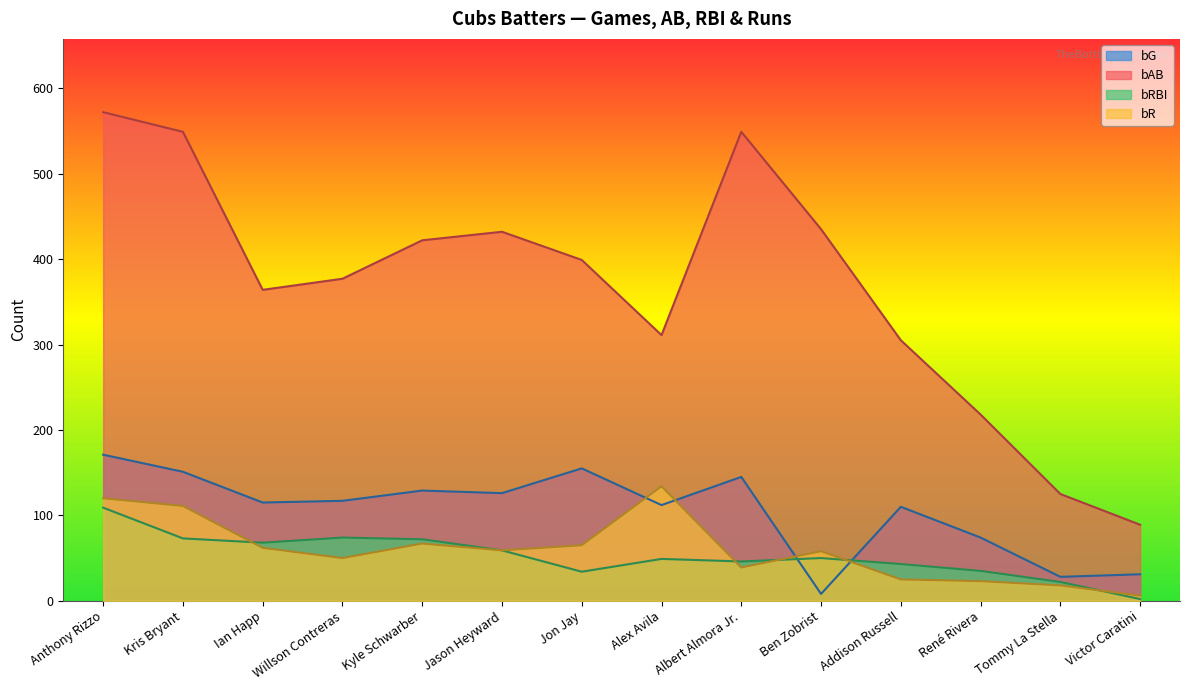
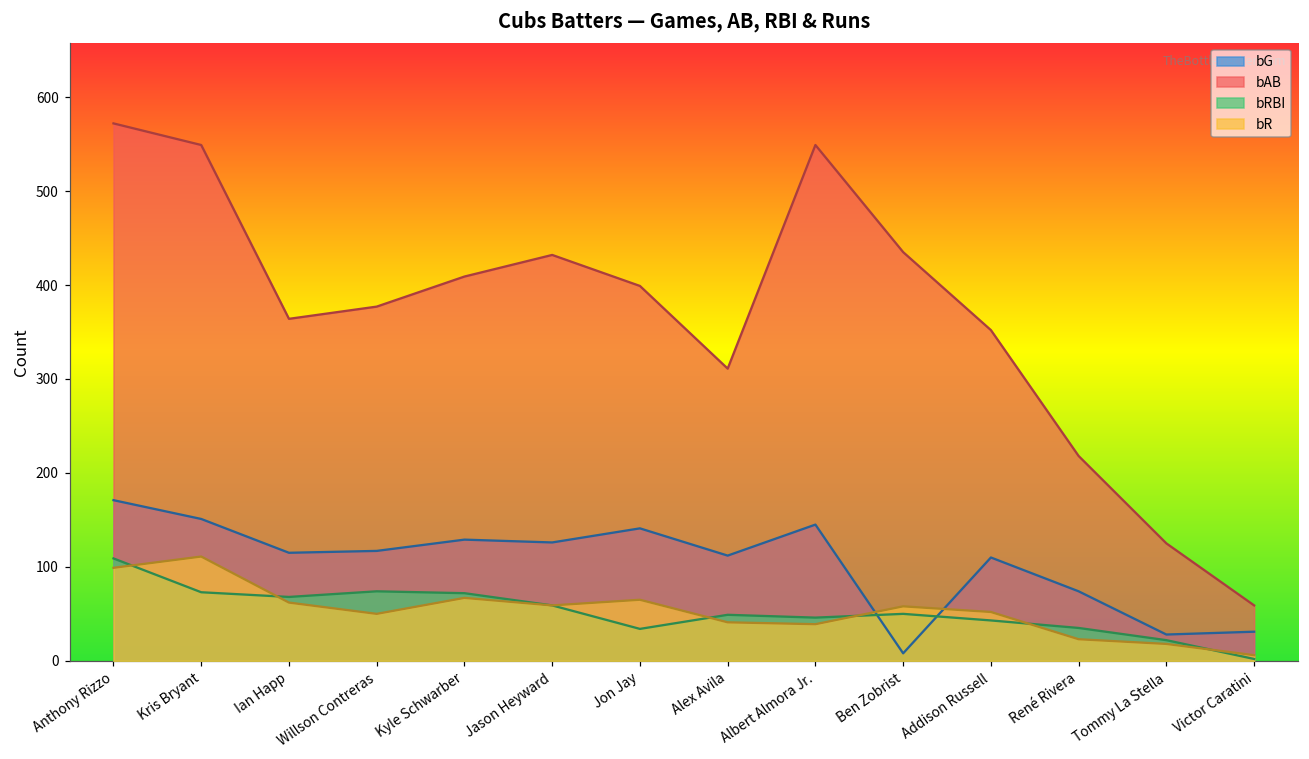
bR, Anthony Rizzo: 120 -> 100
bAB, Kyle Schwarber: 420 -> 410
bG, Jon Jay: 160 -> 140
bR, Alex Avila: 130 -> 40
bAB, Addison Russell: 310 -> 350
bR, Addison Russell: 30 -> 50
bAB, Victor Caratini: 90 -> 60
